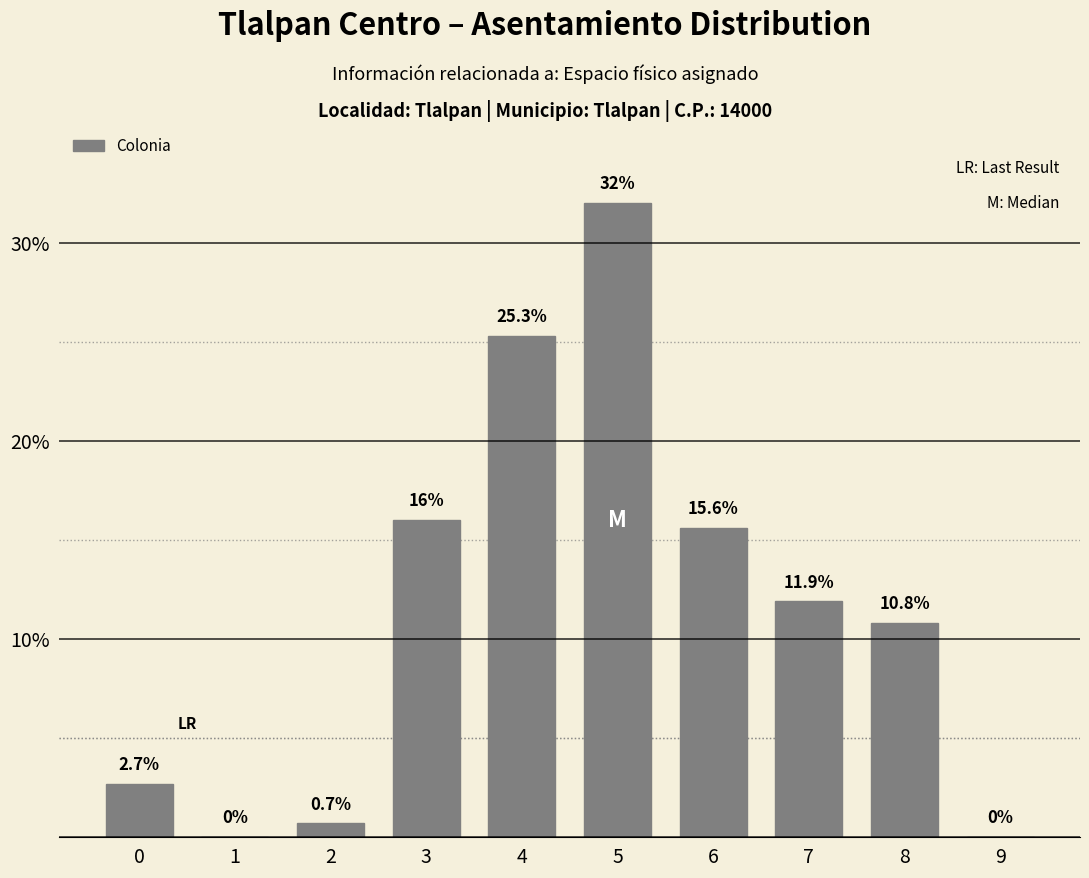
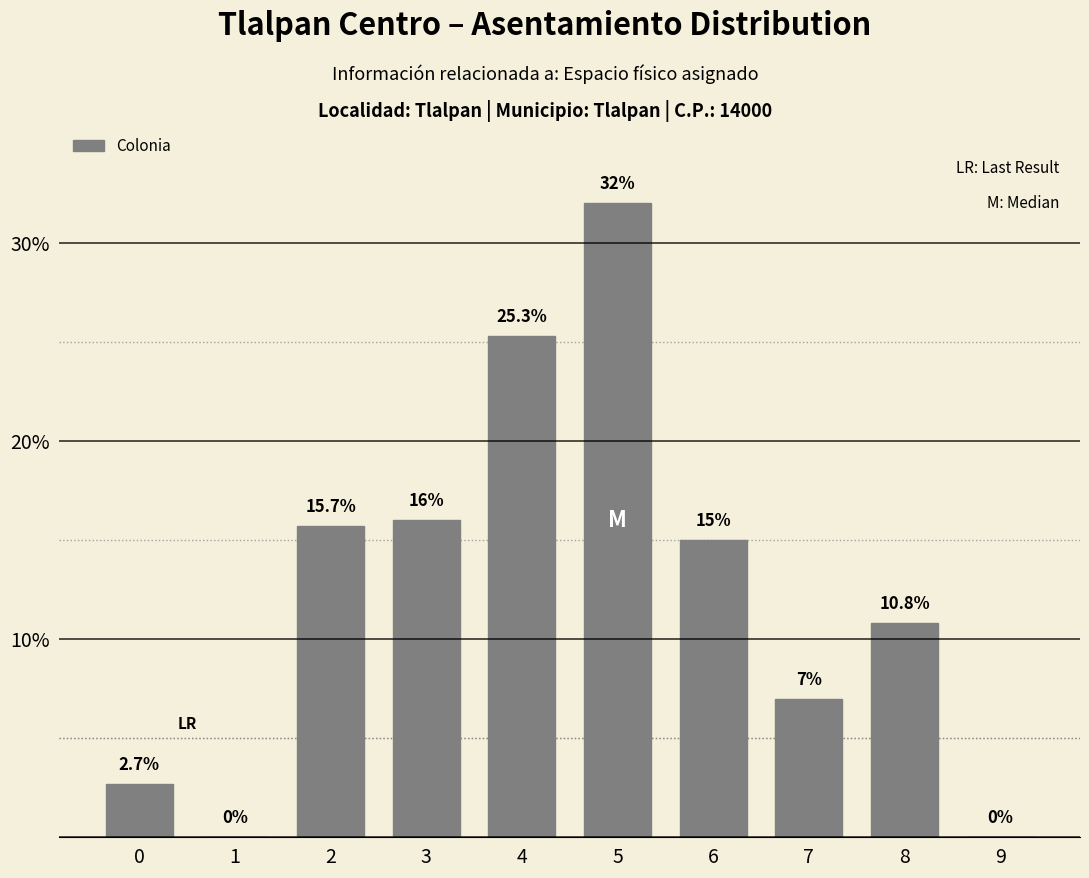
2: 0.7% -> 15.7%
6: 15.6% -> 15%
7: 11.9% -> 7%
